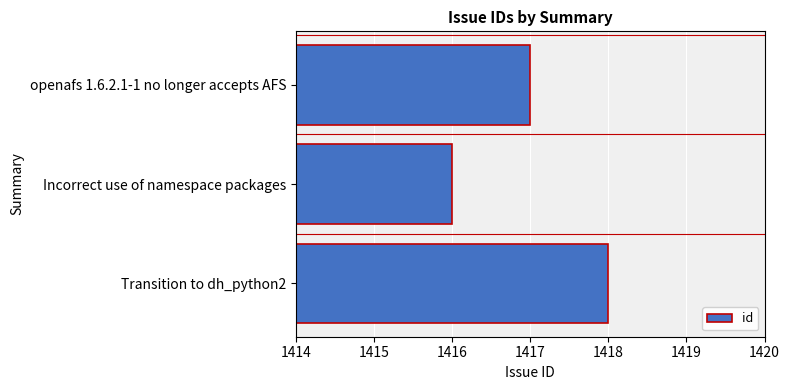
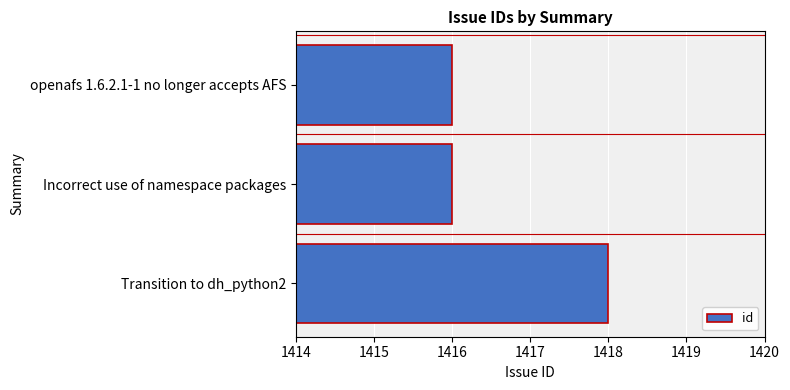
openafs 1.6.2.1-1 no longer accepts AFS: 1417 -> 1416
